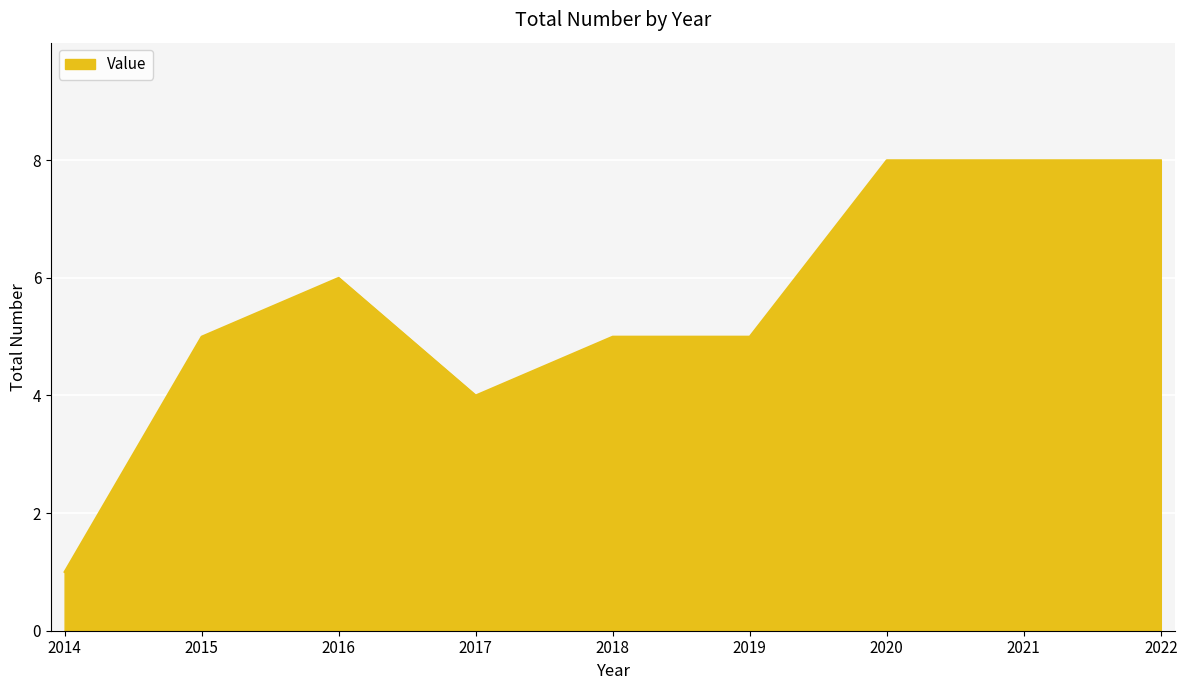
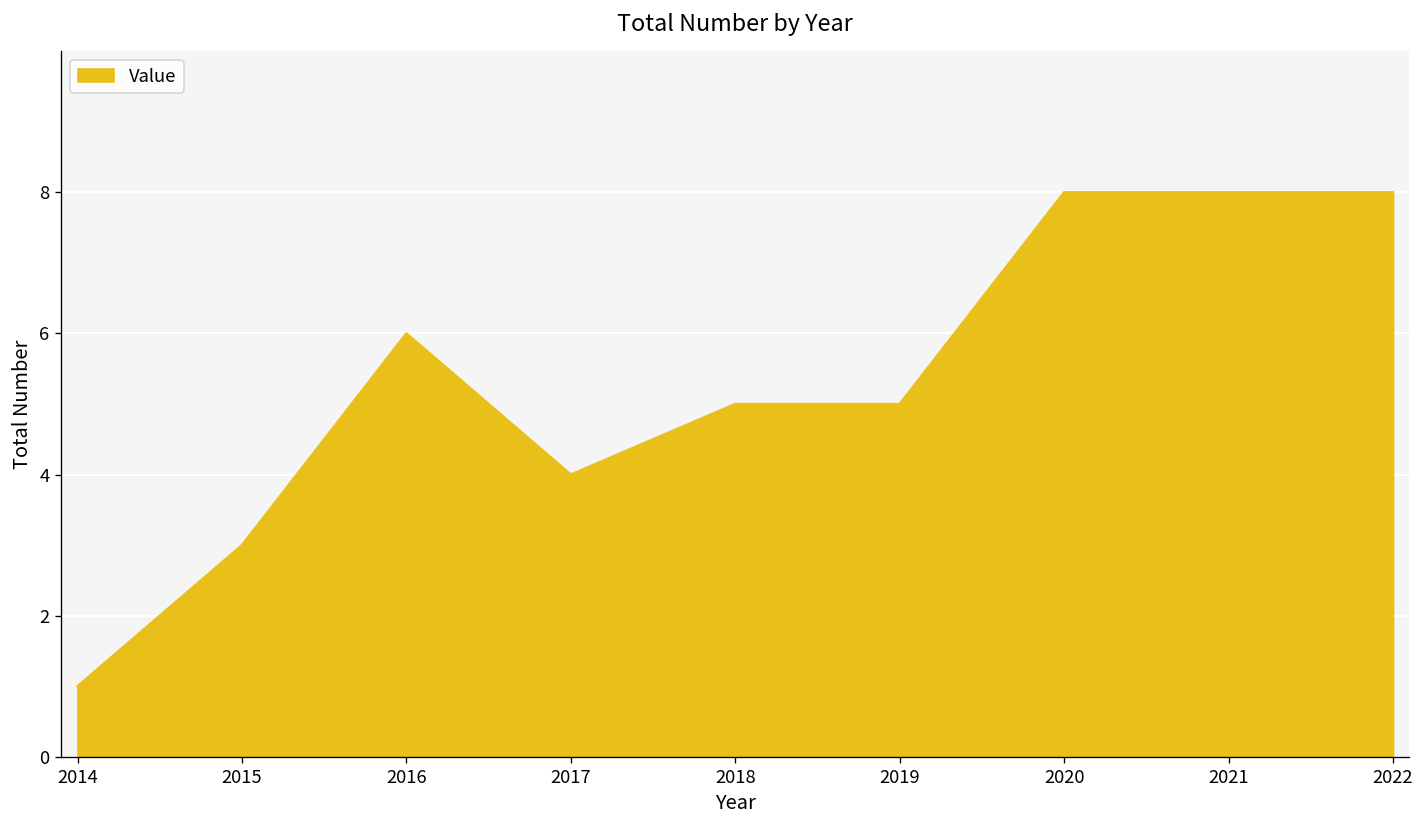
2015: 5 -> 3
